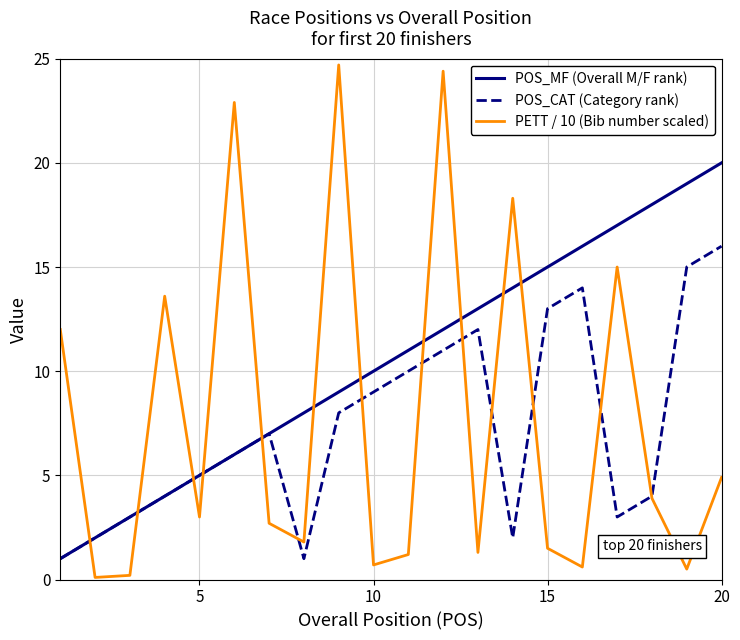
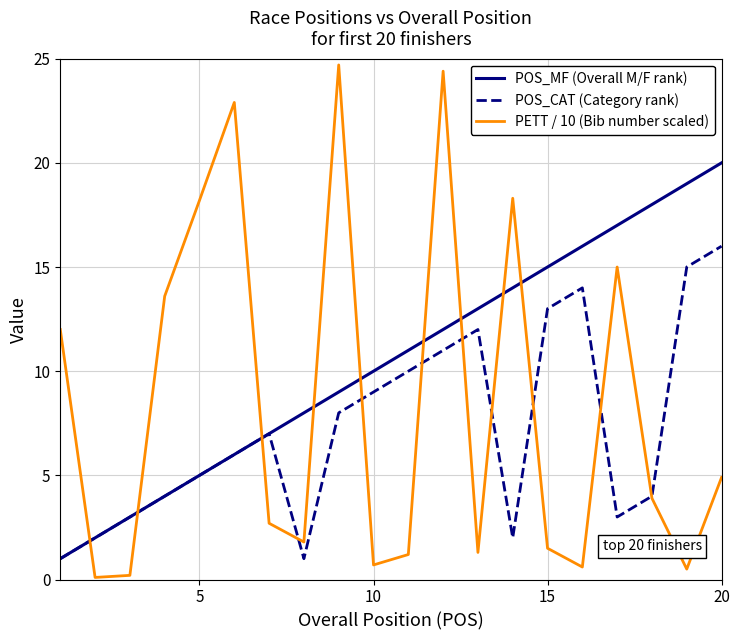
PETT / 10 (Bib number scaled), 5: 3.0 -> 18.2
